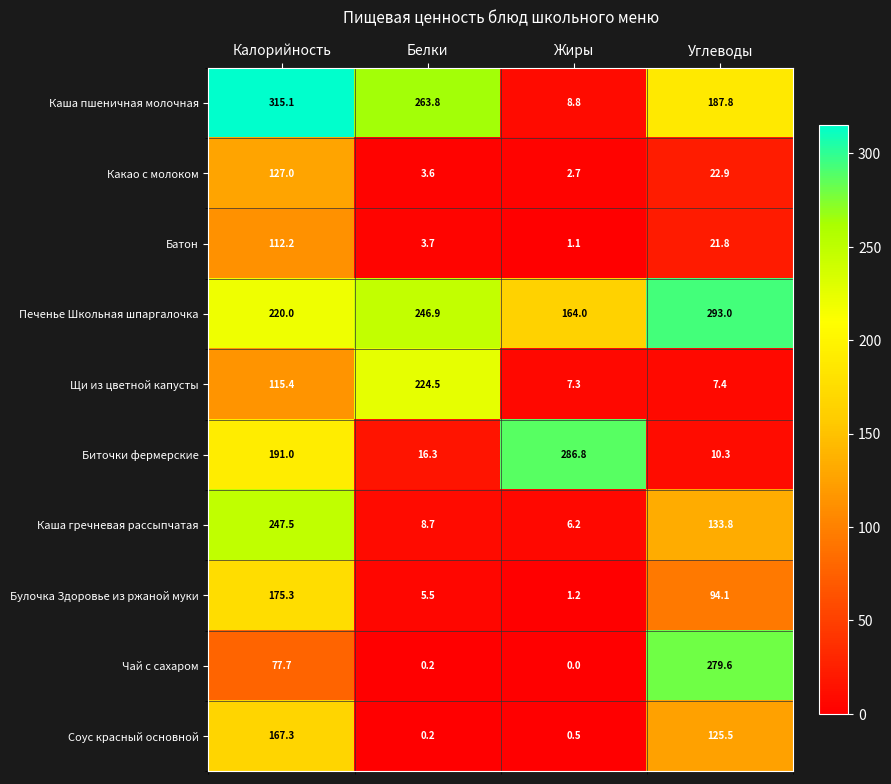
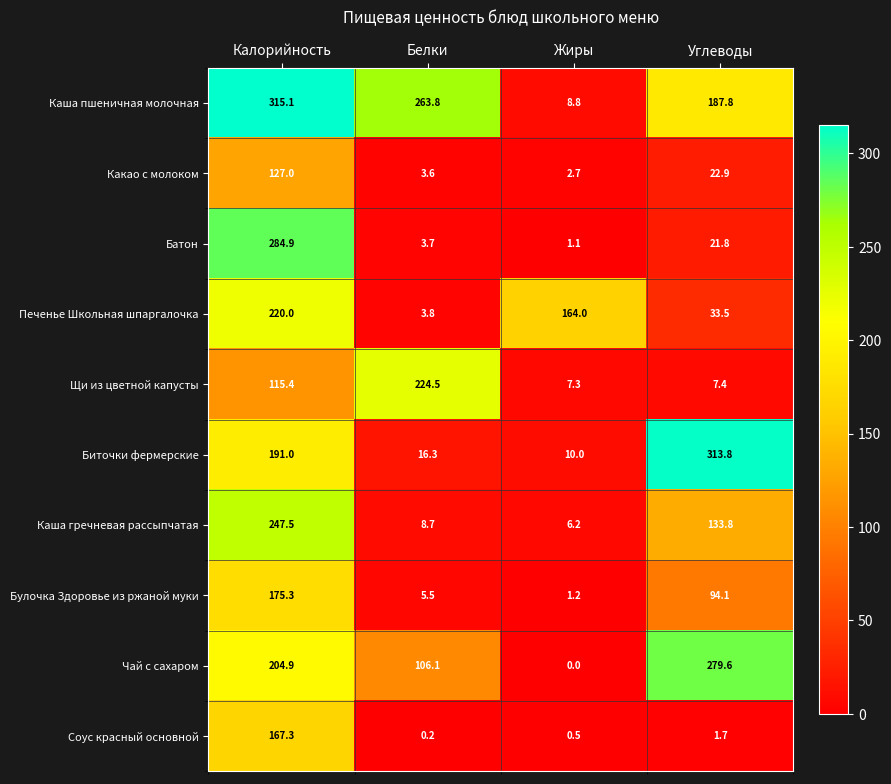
Батон, Калорийность: 112.2 -> 284.9
Печенье Школьная шпаргалочка, Белки: 246.9 -> 3.8
Печенье Школьная шпаргалочка, Углеводы: 293.0 -> 33.5
Биточки фермерские, Жиры: 286.8 -> 10.0
Биточки фермерские, Углеводы: 10.3 -> 313.8
Чай с сахаром, Калорийность: 77.7 -> 204.9
Чай с сахаром, Белки: 0.2 -> 106.1
Соус красный основной, Углеводы: 125.5 -> 1.7
